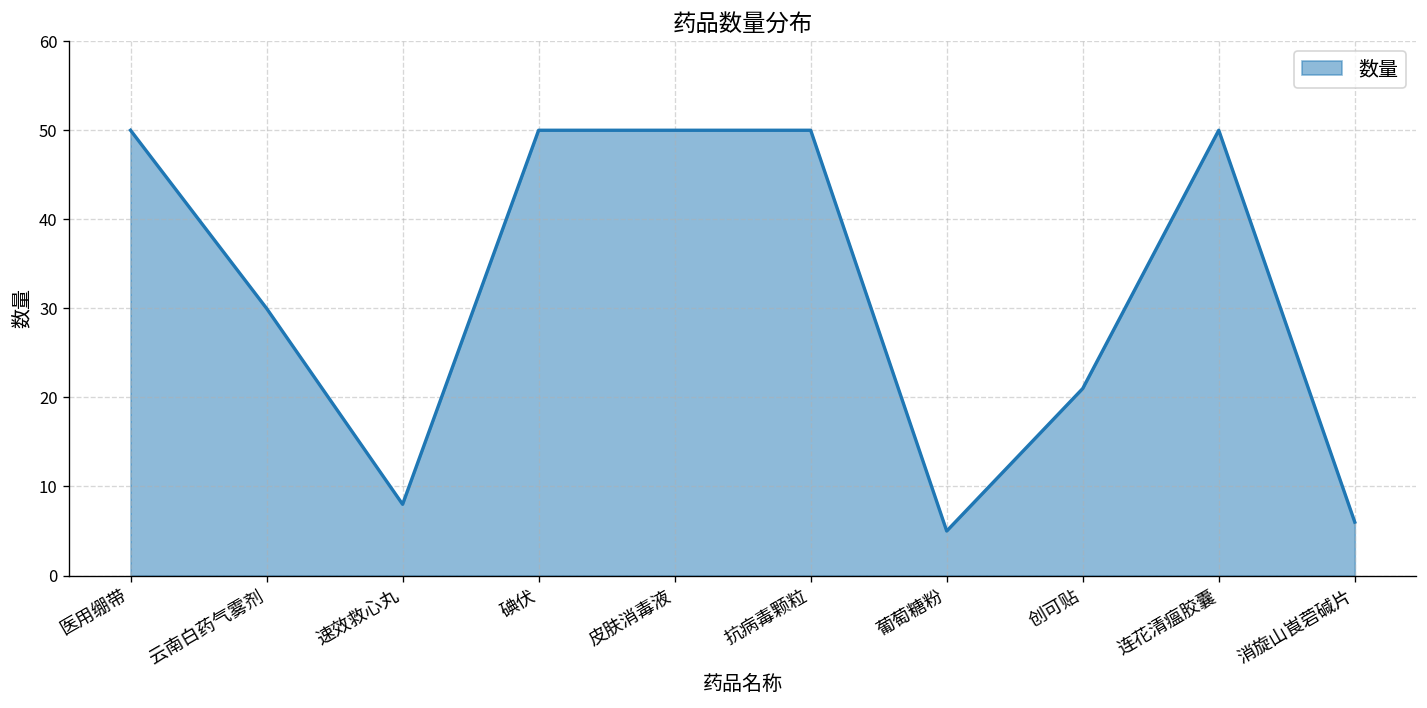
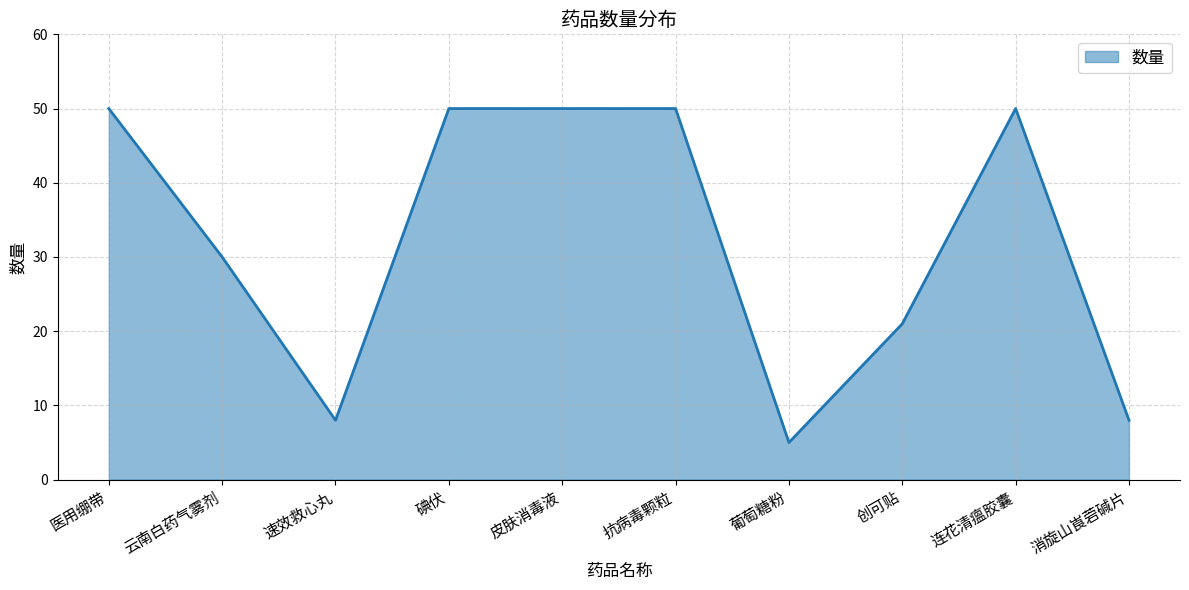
消旋山崀菪碱片: 6 -> 8
